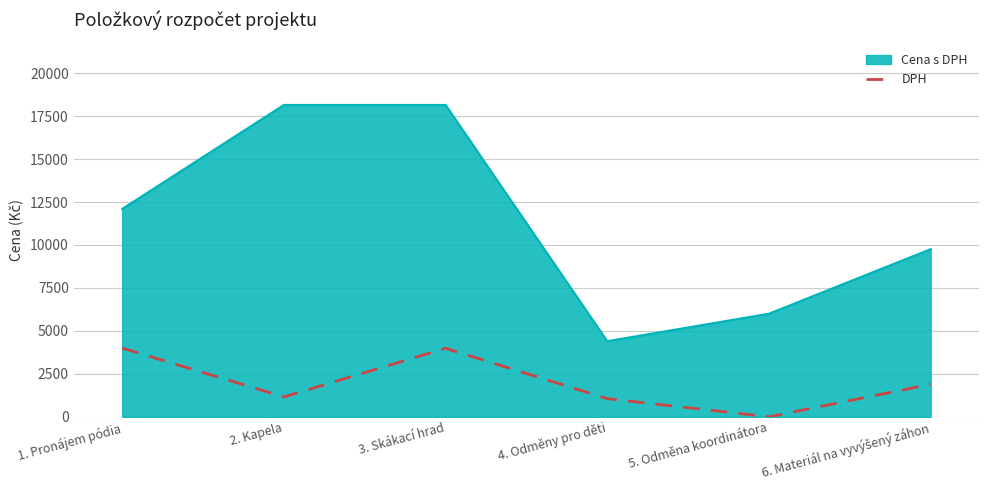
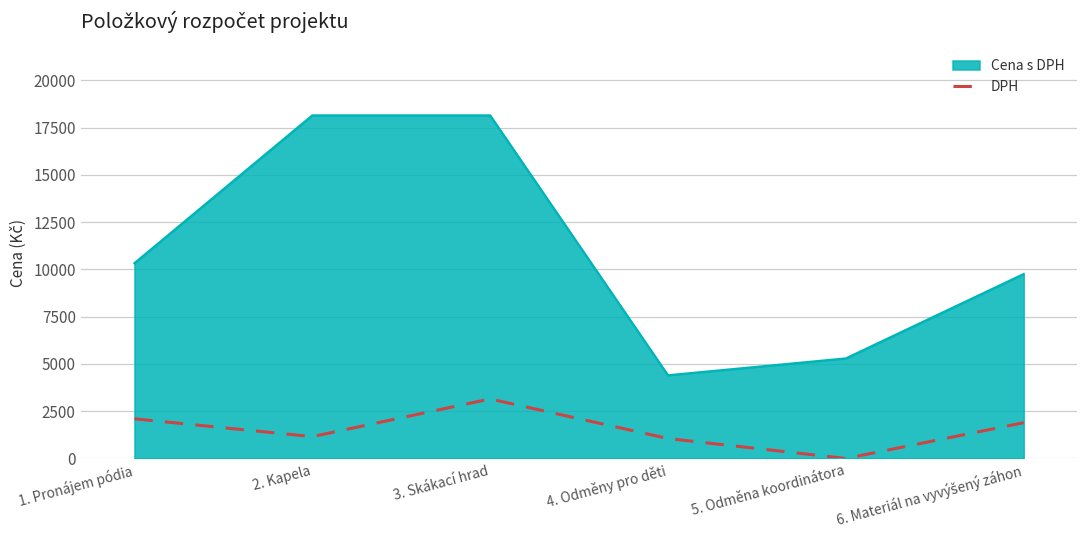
Cena s DPH, 1. Pronájem pódia: 12100 -> 10300
DPH, 1. Pronájem pódia: 4000 -> 2100
DPH, 3. Skákací hrad: 4000 -> 3200
Cena s DPH, 5. Odměna koordinátora: 6000 -> 5300
